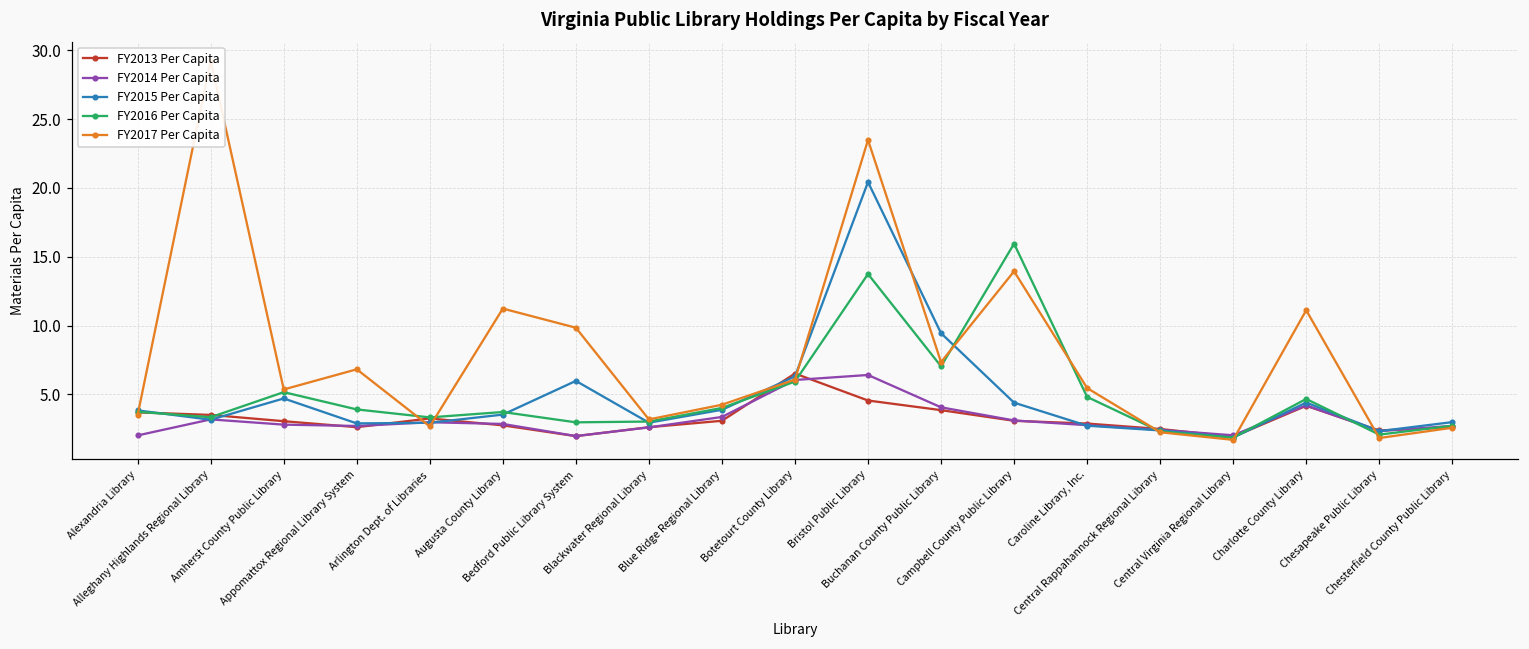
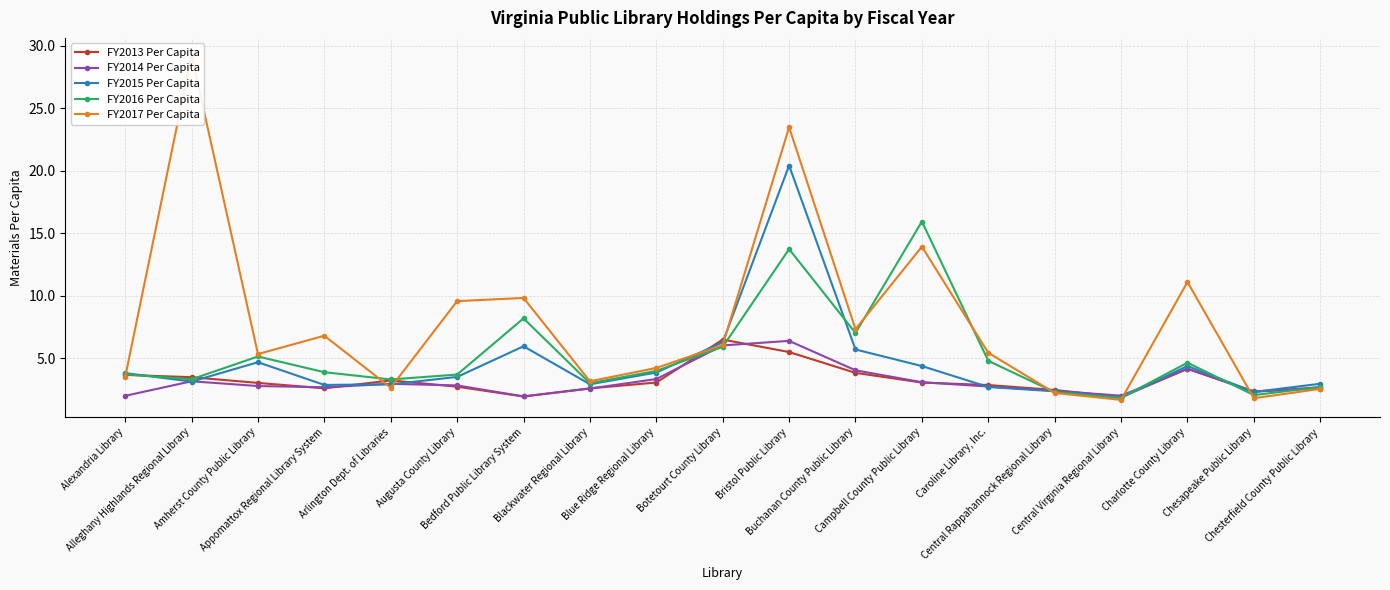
FY2017 Per Capita, Augusta County Library: 11.2 -> 9.6
FY2016 Per Capita, Bedford Public Library System: 3.0 -> 8.2
FY2013 Per Capita, Bristol Public Library: 4.6 -> 5.5
FY2015 Per Capita, Buchanan County Public Library: 9.4 -> 5.7
